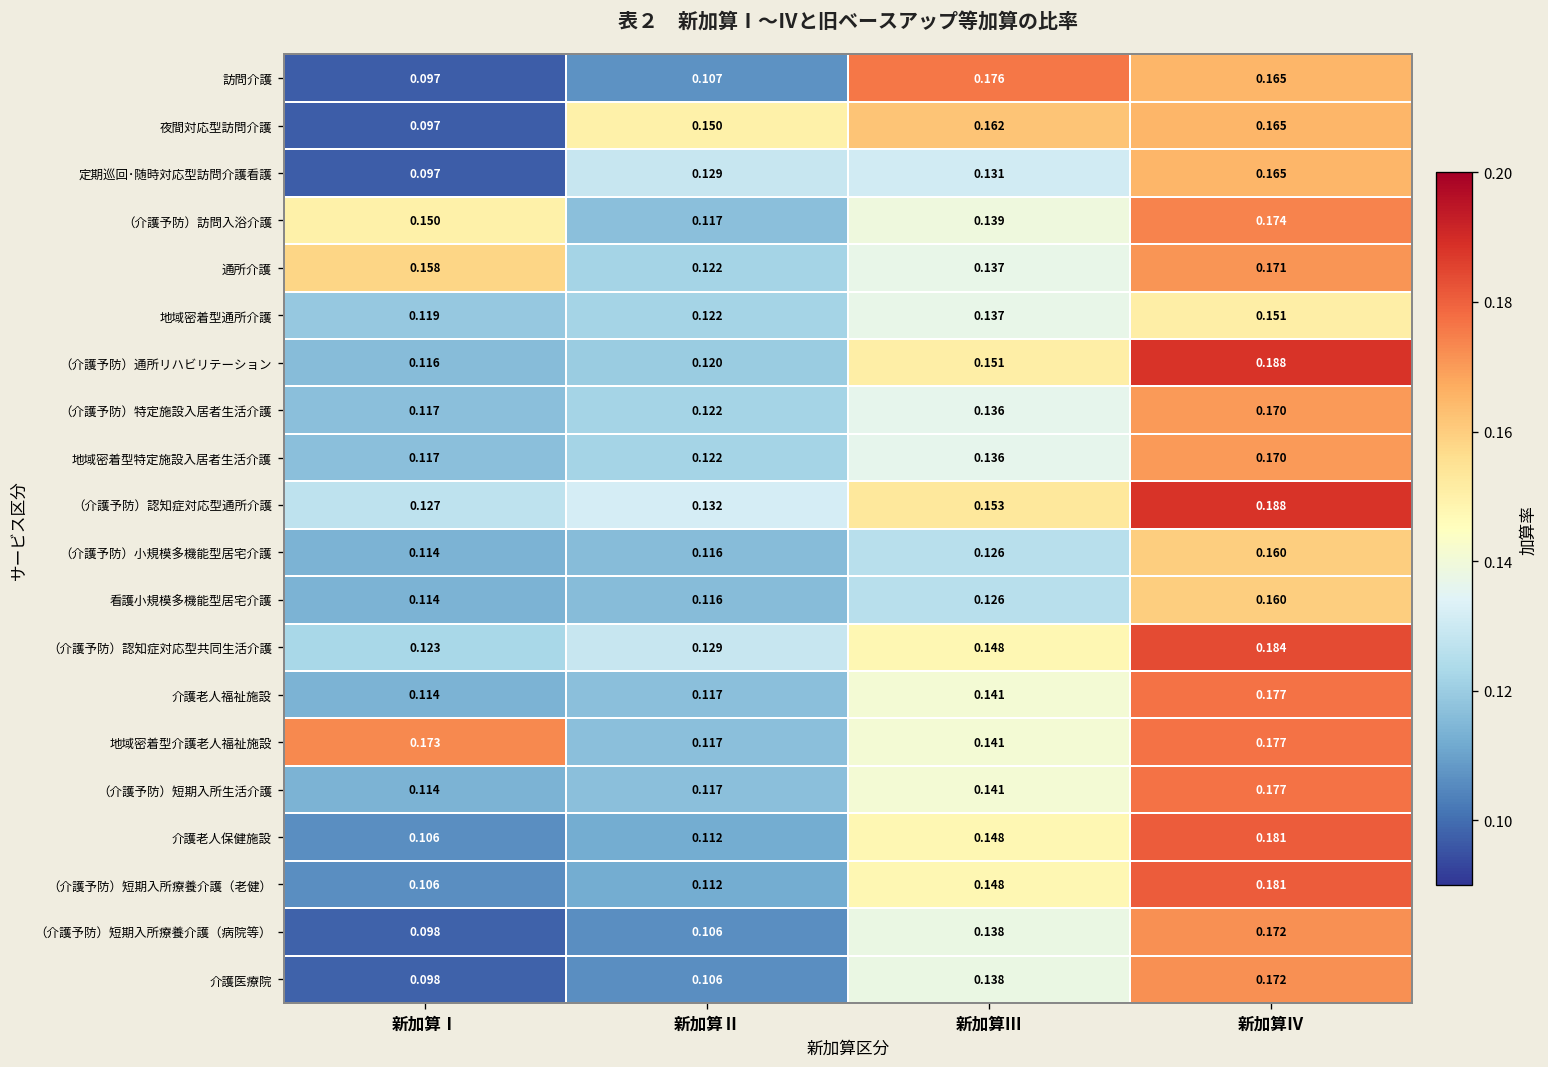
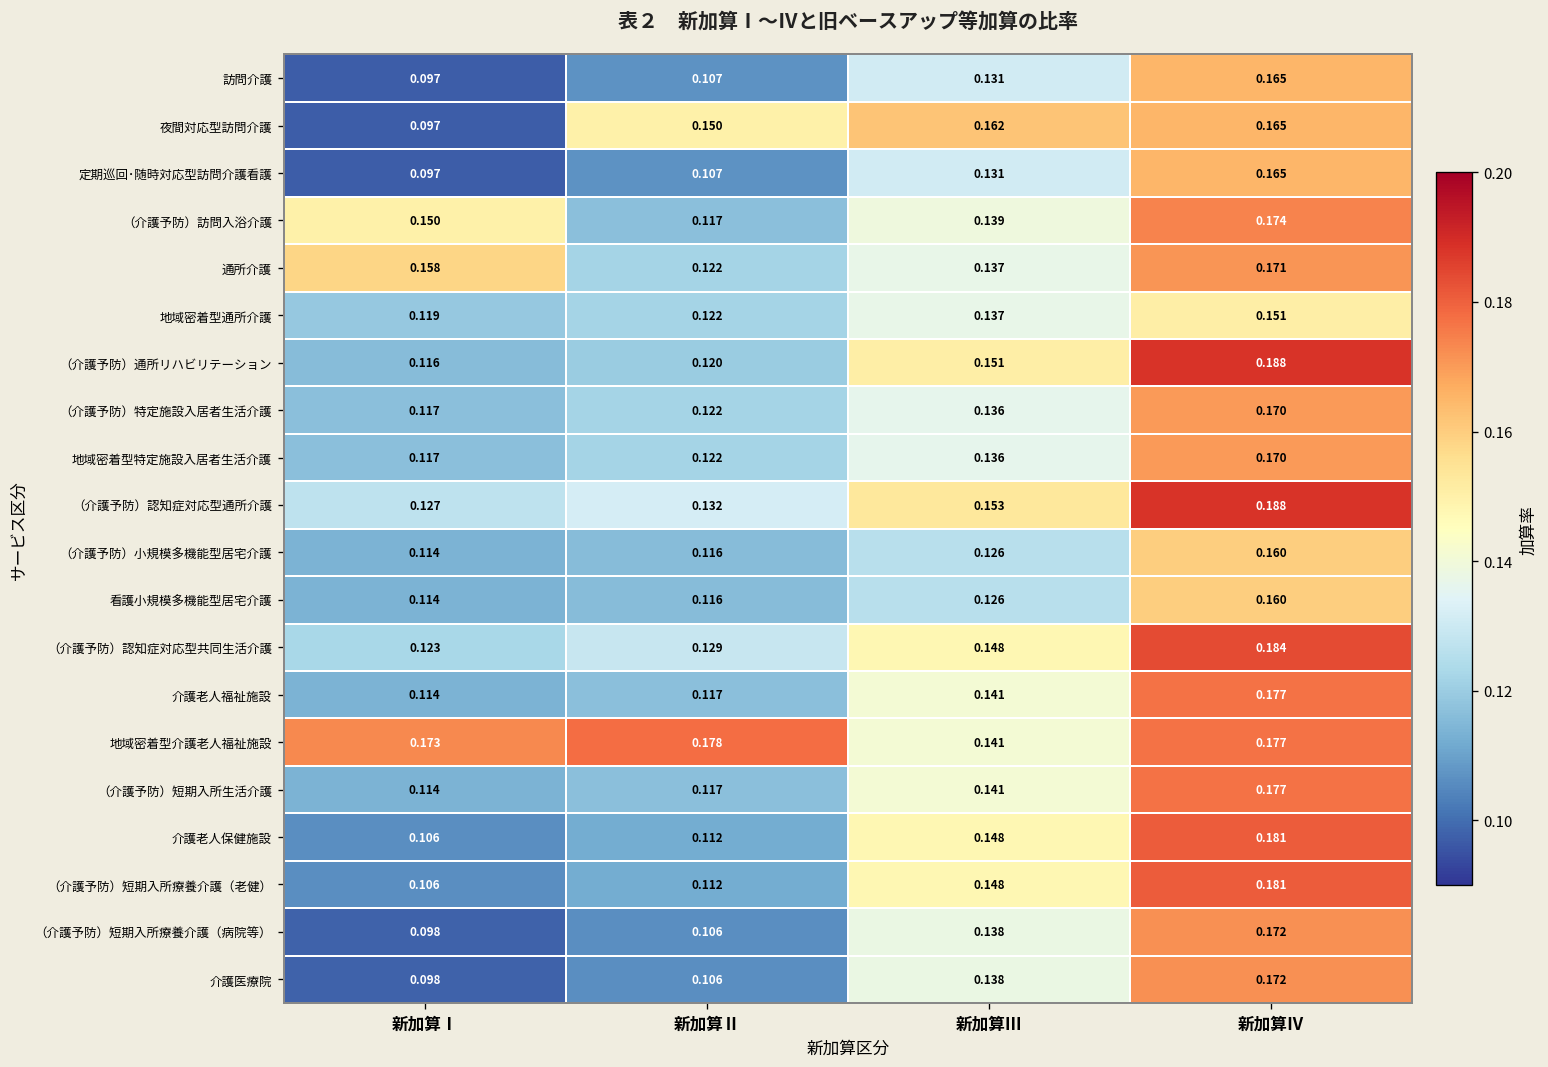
訪問介護, 新加算Ⅲ: 0.176 -> 0.131
定期巡回･随時対応型訪問介護看護, 新加算Ⅱ: 0.129 -> 0.107
地域密着型介護老人福祉施設, 新加算Ⅱ: 0.117 -> 0.178
